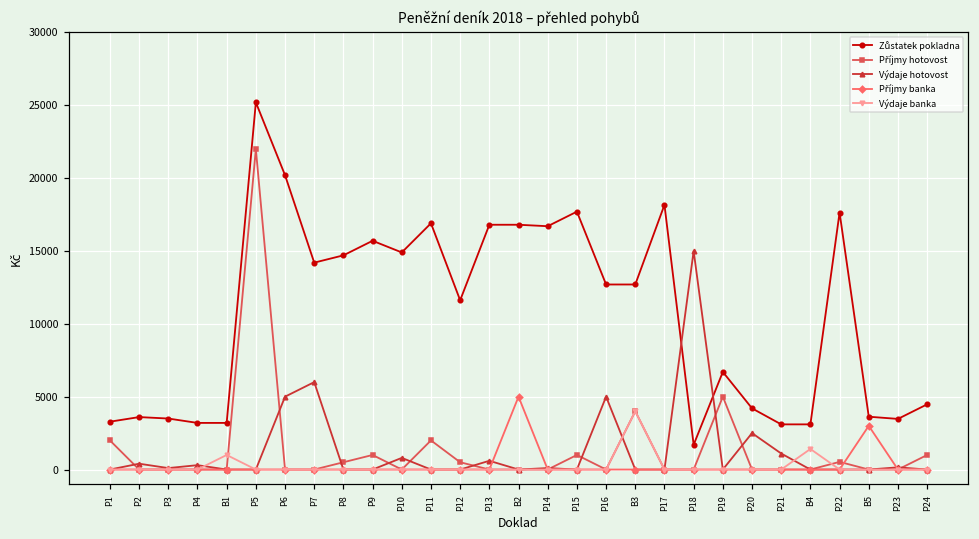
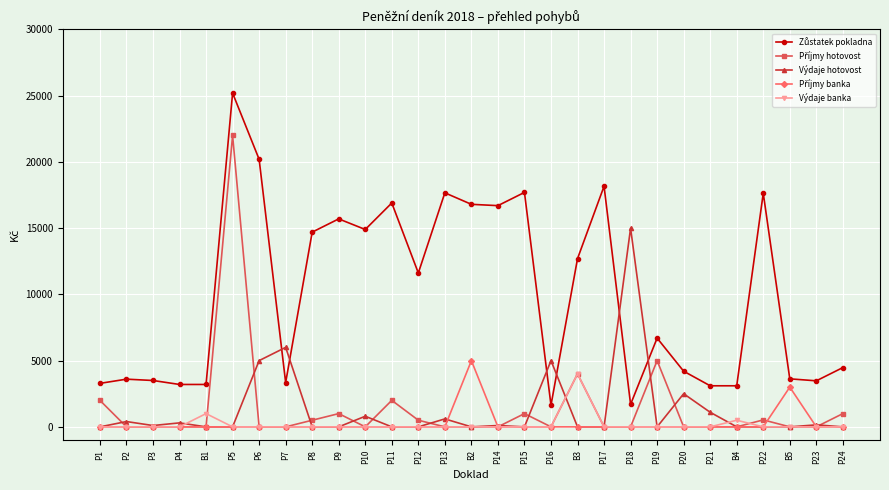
Zůstatek pokladna, P7: 14200 -> 3300
Zůstatek pokladna, P13: 16800 -> 17700
Zůstatek pokladna, P16: 12700 -> 1600
Výdaje banka, B4: 1400 -> 500
